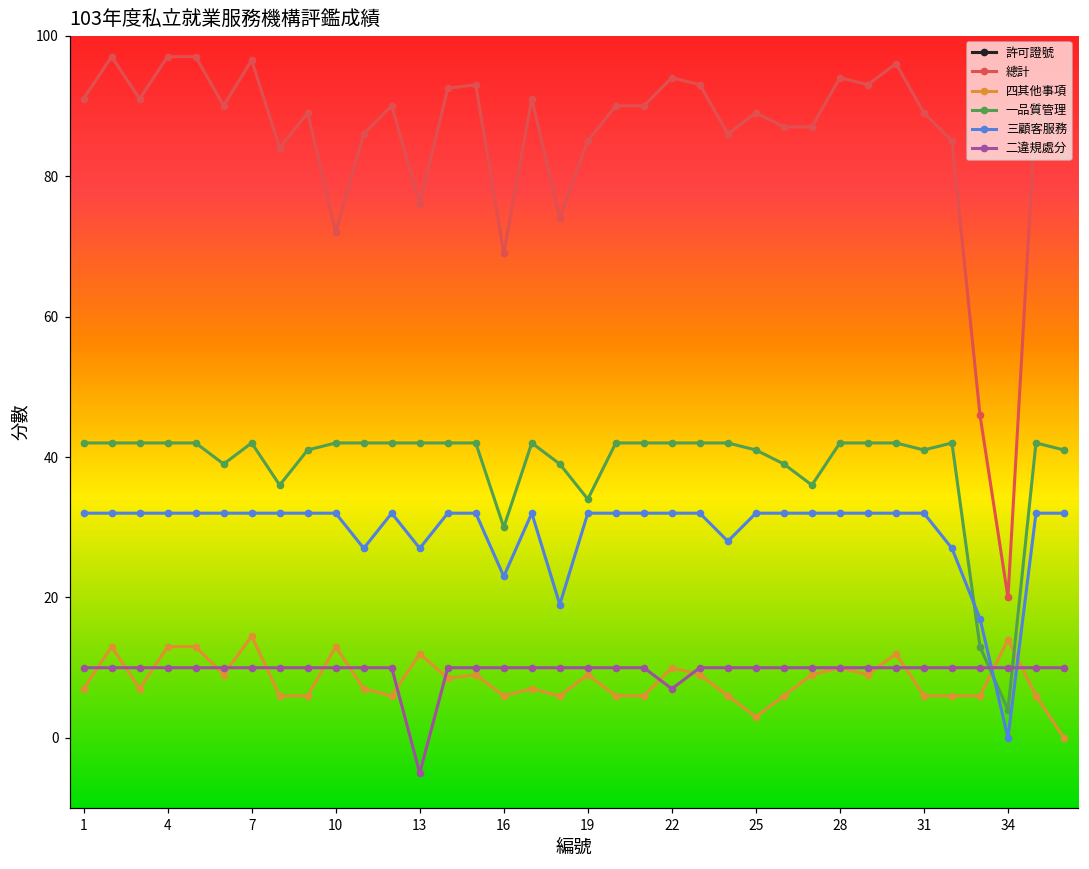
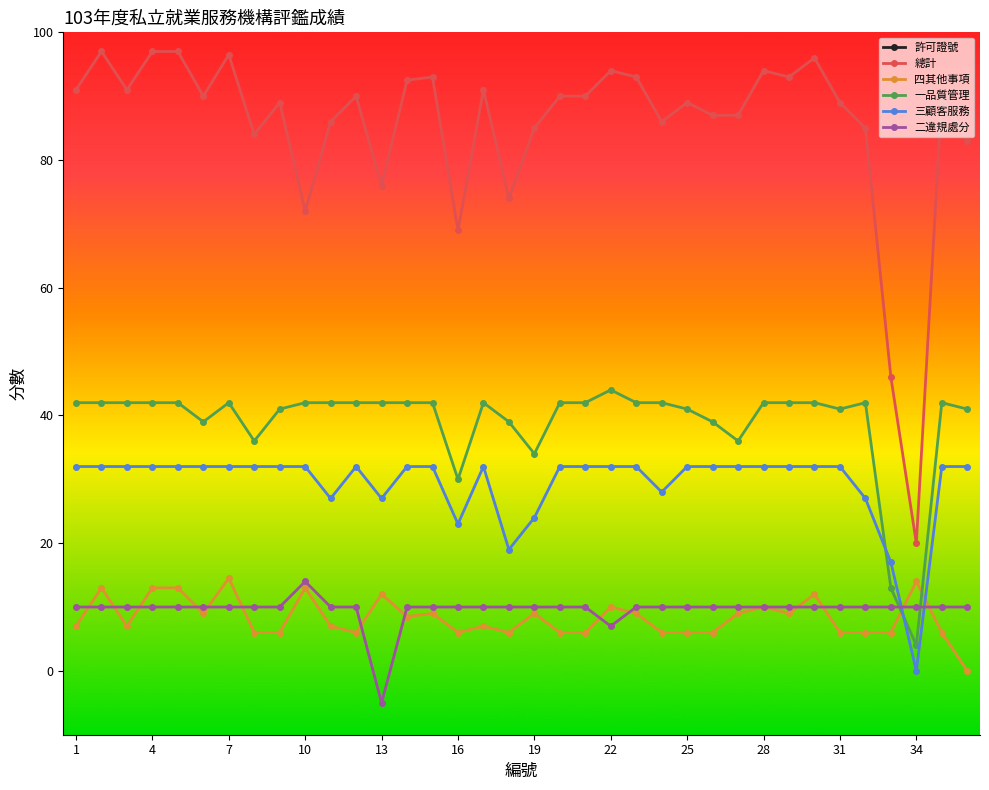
二違規處分, 10: 10 -> 14
三顧客服務, 19: 32 -> 24
一品質管理, 22: 42 -> 44
四其他事項, 25: 3 -> 6
